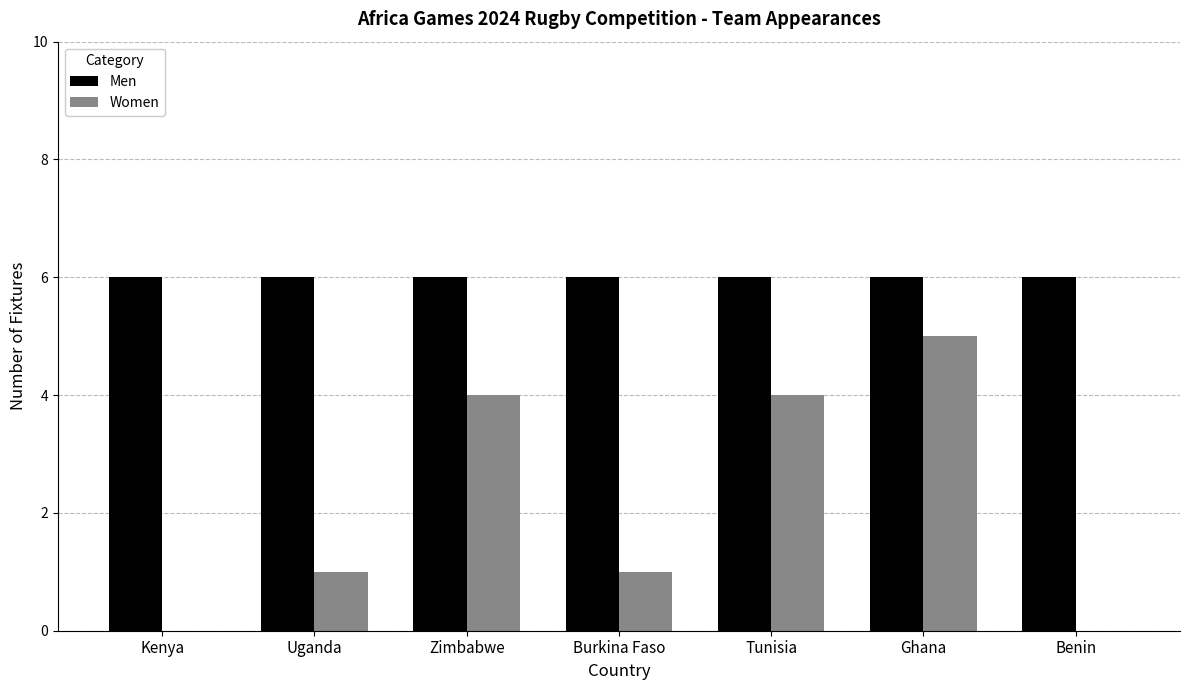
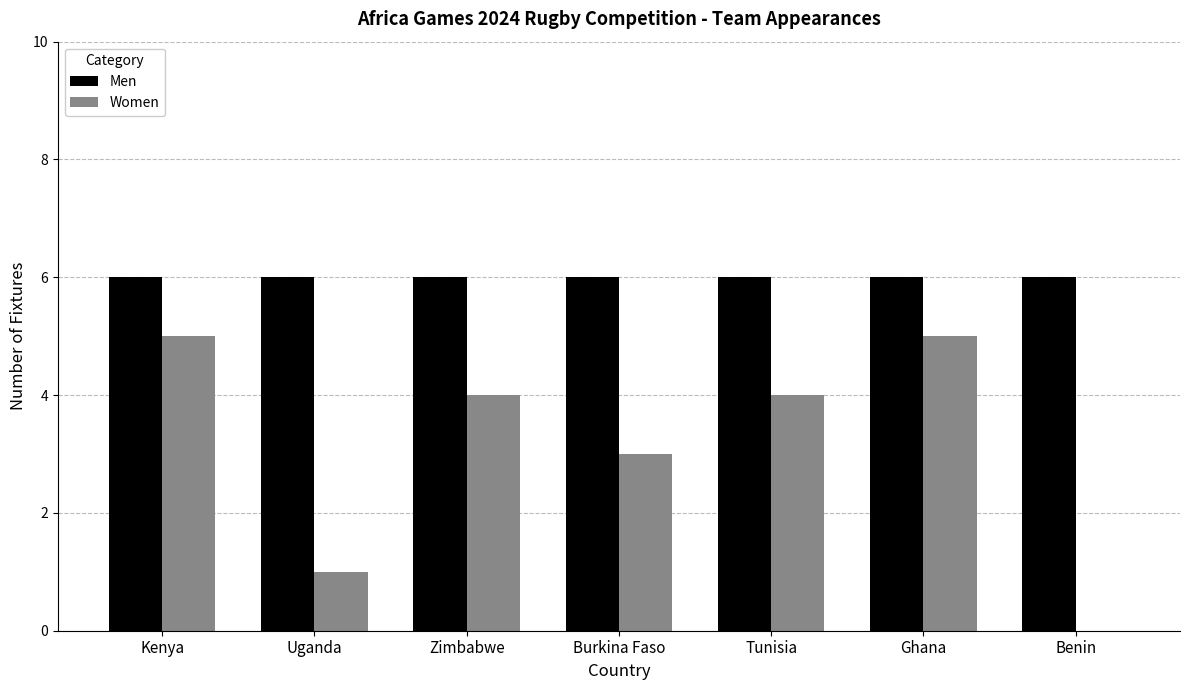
Women, Kenya: 0 -> 5
Women, Burkina Faso: 1 -> 3
